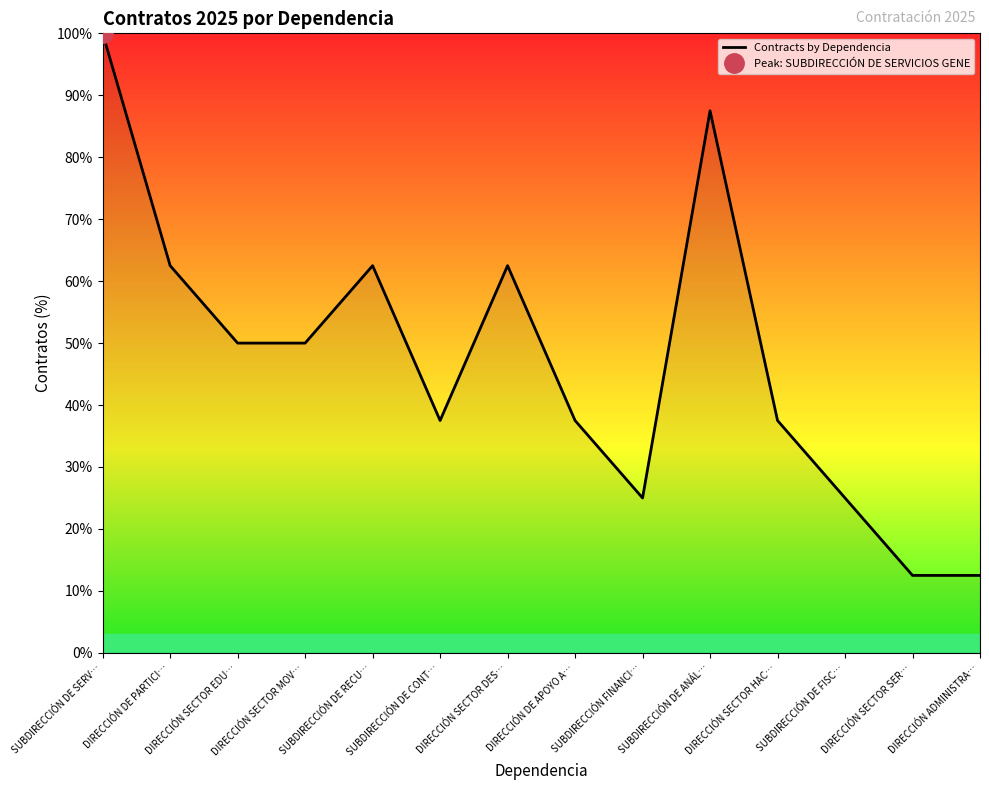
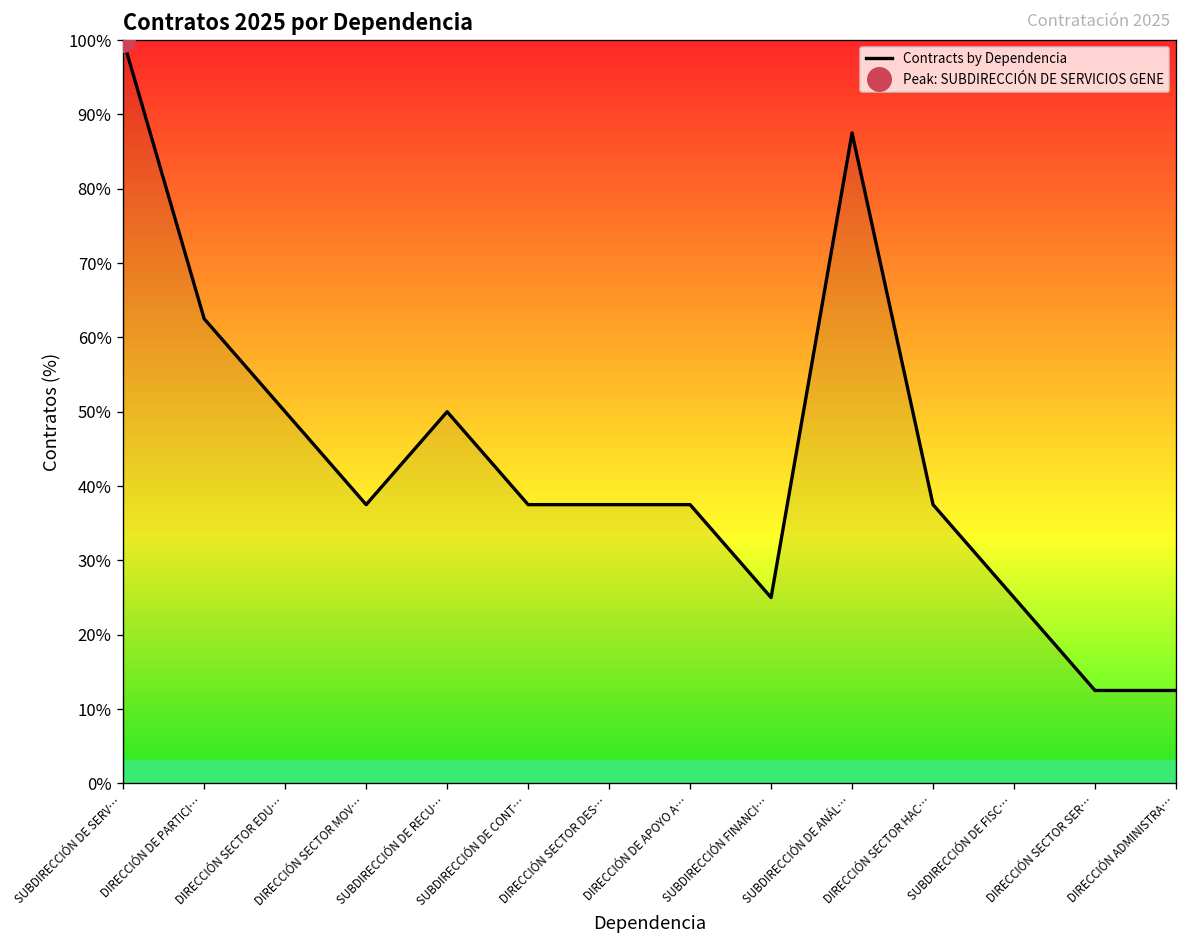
Contracts by Dependencia, DIRECCIÓN SECTOR MOV…: 50% -> 38%
Contracts by Dependencia, SUBDIRECCIÓN DE RECU…: 63% -> 50%
Contracts by Dependencia, DIRECCIÓN SECTOR DES…: 63% -> 38%
